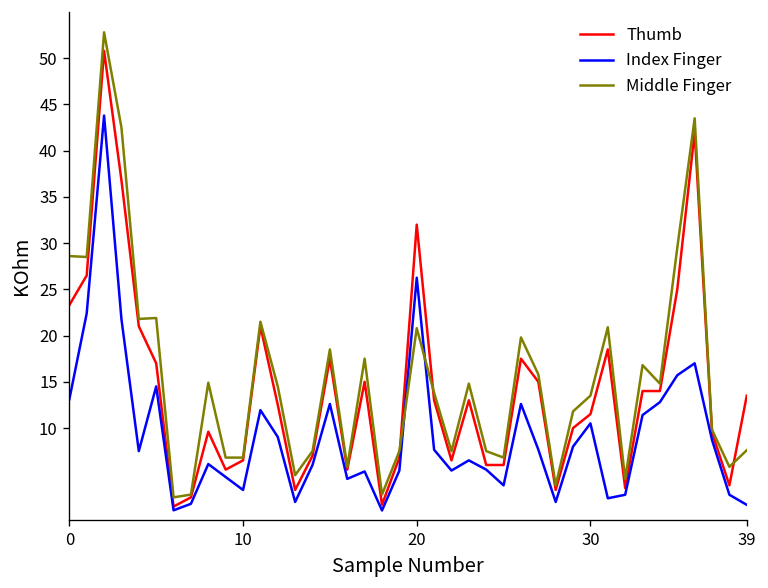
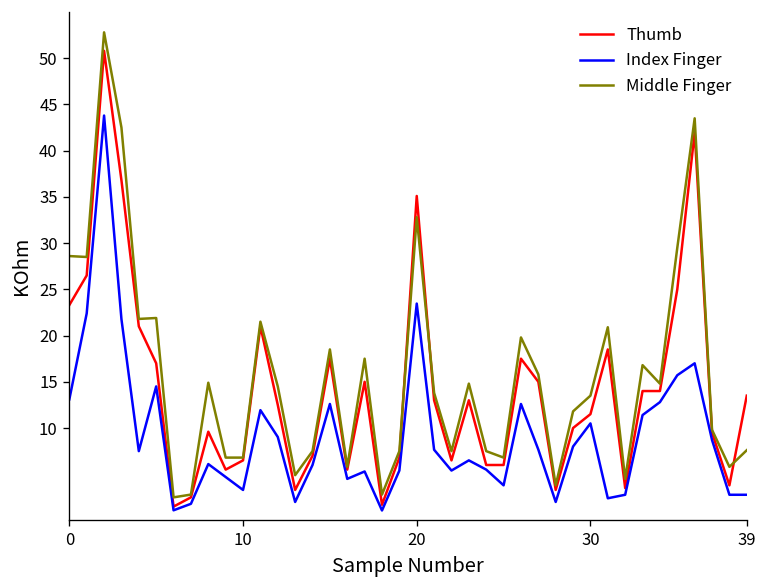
Thumb, 20: 32 -> 35
Index Finger, 20: 26 -> 23
Middle Finger, 20: 21 -> 33
Index Finger, 39: 2 -> 3
